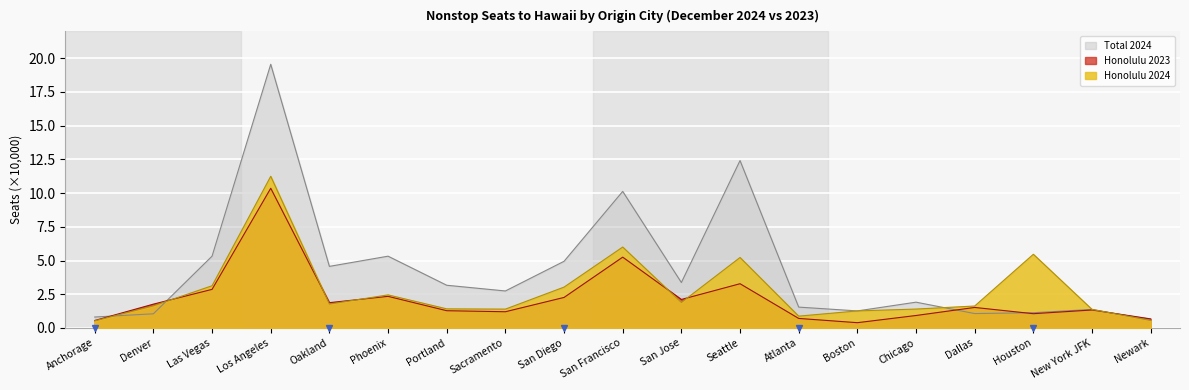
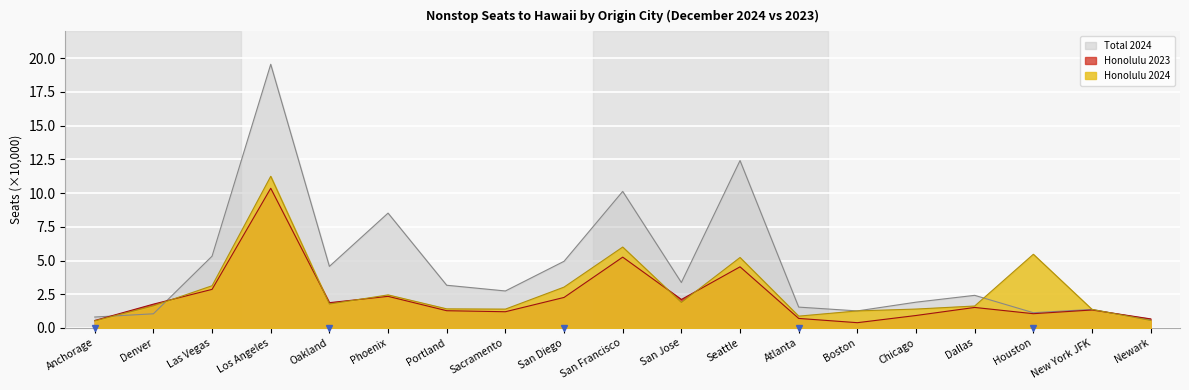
Total 2024, Phoenix: 5.3 -> 8.5
Honolulu 2023, Seattle: 3.3 -> 4.5
Total 2024, Dallas: 1.1 -> 2.4
